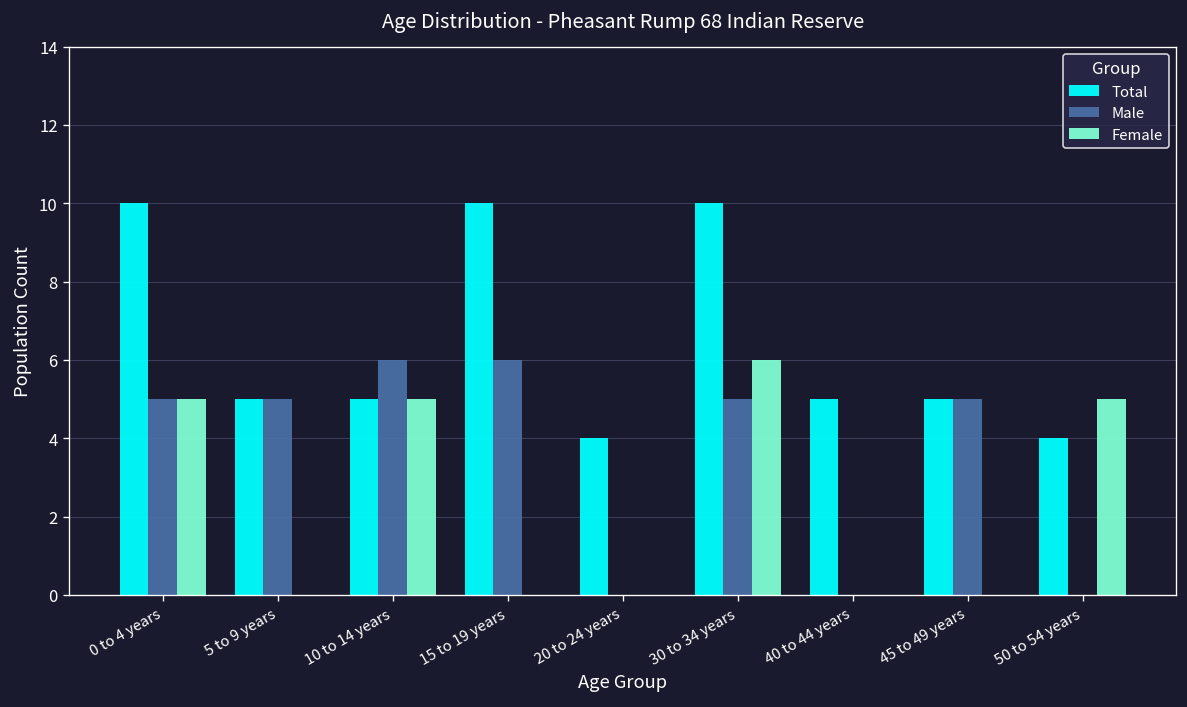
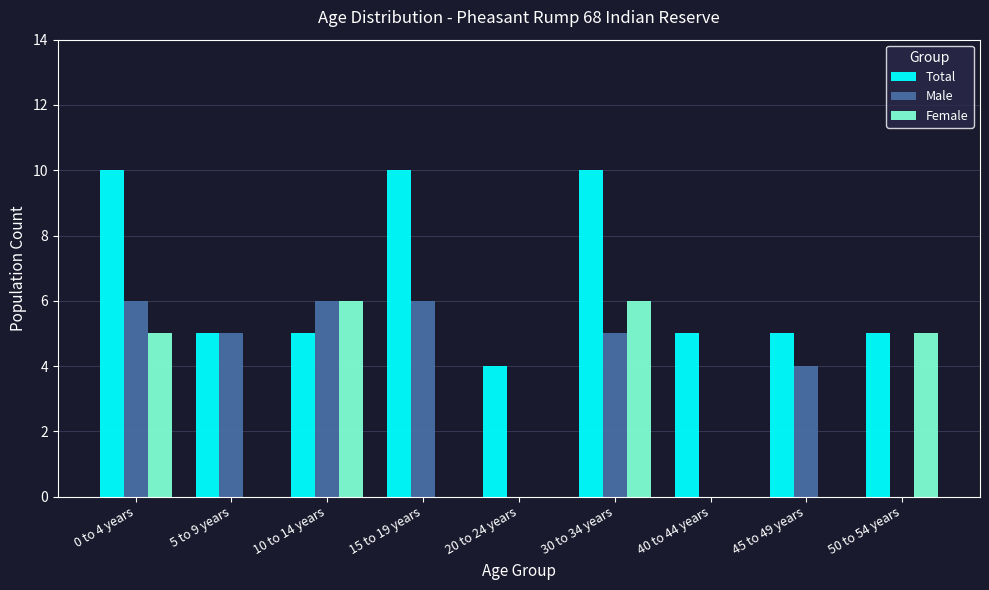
Male, 0 to 4 years: 5 -> 6
Female, 10 to 14 years: 5 -> 6
Male, 45 to 49 years: 5 -> 4
Total, 50 to 54 years: 4 -> 5
